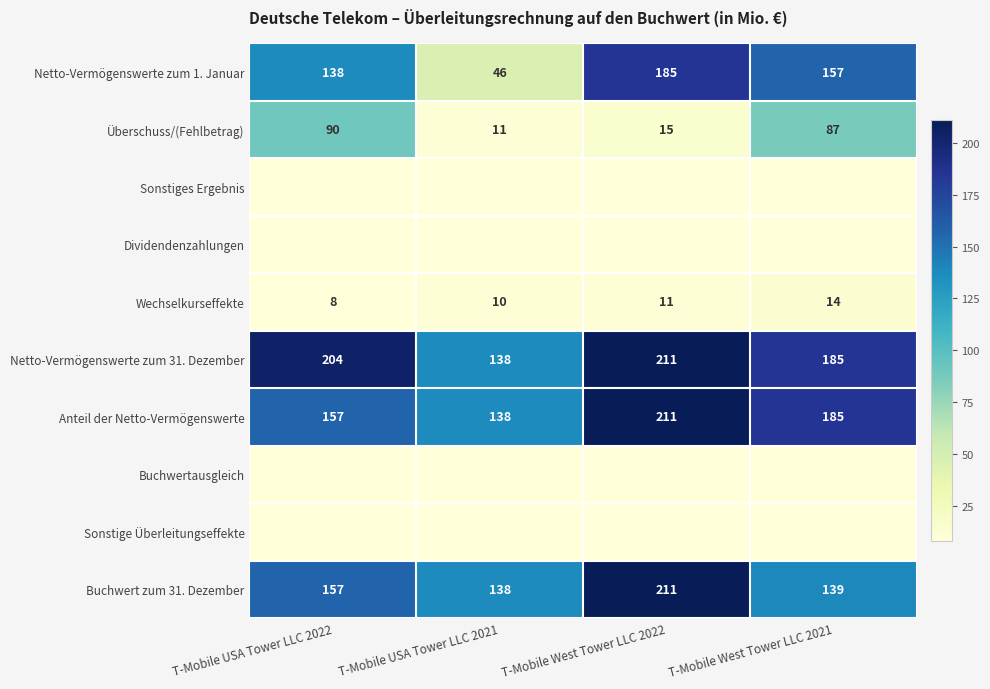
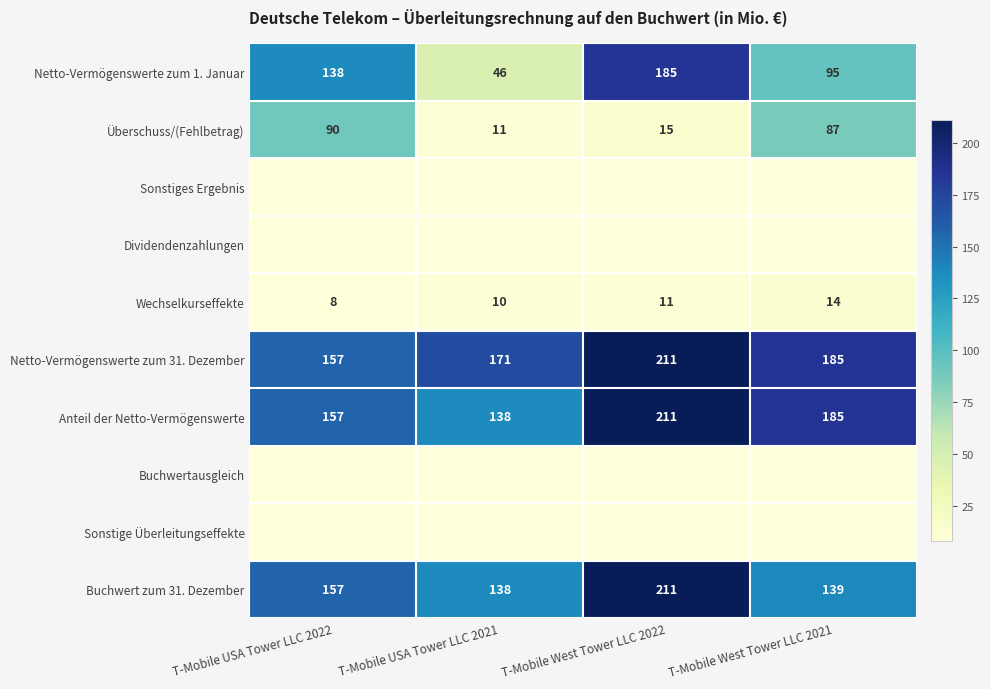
Netto-Vermögenswerte zum 1. Januar, T-Mobile West Tower LLC 2021: 157 -> 95
Netto-Vermögenswerte zum 31. Dezember, T-Mobile USA Tower LLC 2022: 204 -> 157
Netto-Vermögenswerte zum 31. Dezember, T-Mobile USA Tower LLC 2021: 138 -> 171
